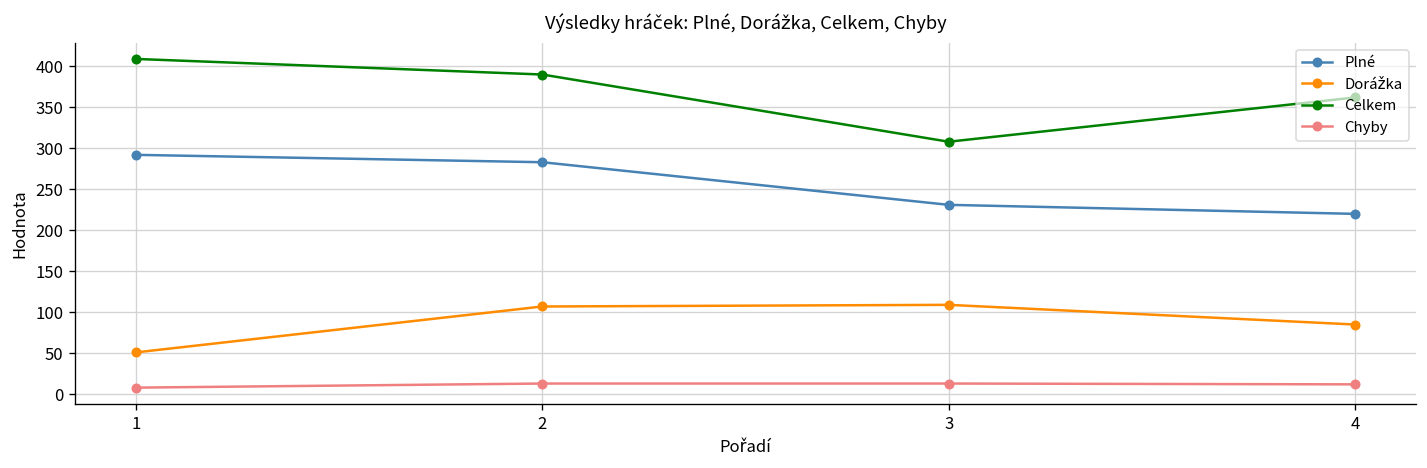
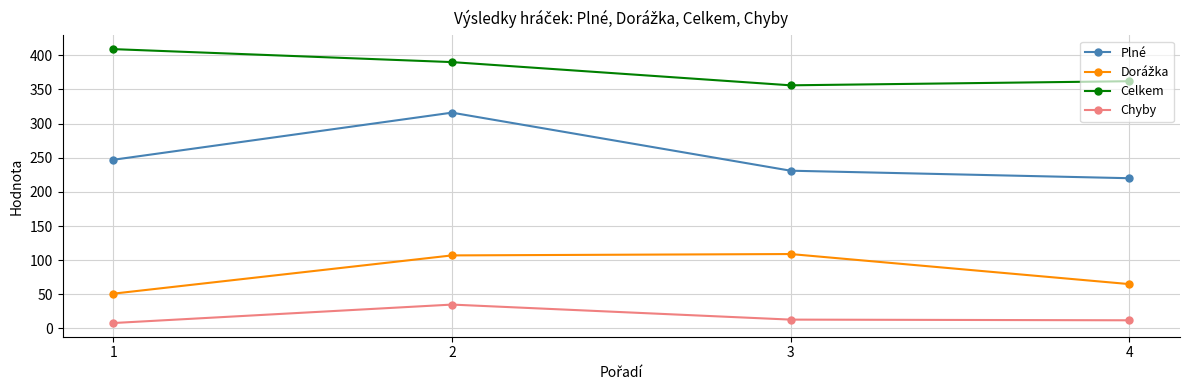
Plné, 1: 290 -> 250
Plné, 2: 280 -> 320
Chyby, 2: 10 -> 40
Celkem, 3: 310 -> 360
Dorážka, 4: 90 -> 70
